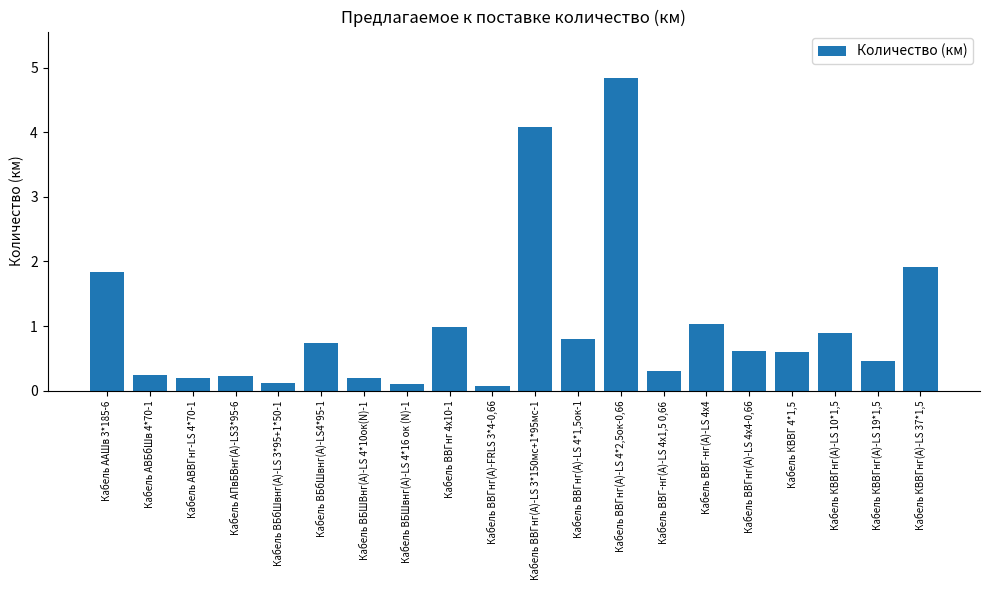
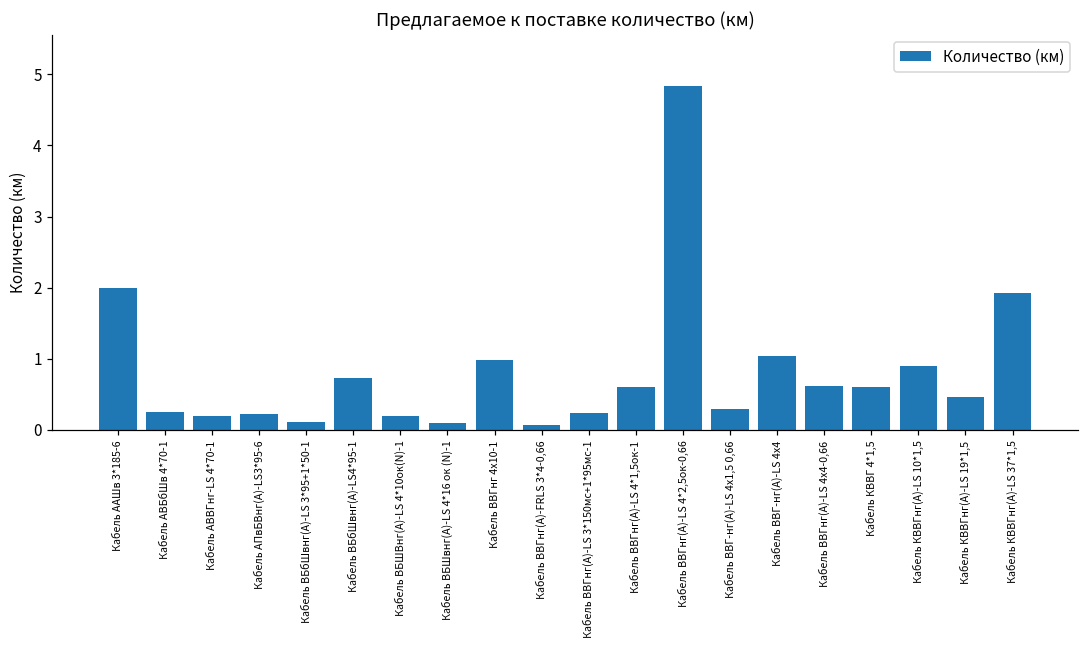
Кабель ААШв 3*185-6: 1.8 -> 2.0
Кабель ВВГнг(А)-LS 3*150мс+1*95мс-1: 4.1 -> 0.2
Кабель ВВГнг(А)-LS 4*1,5ок-1: 0.8 -> 0.6
